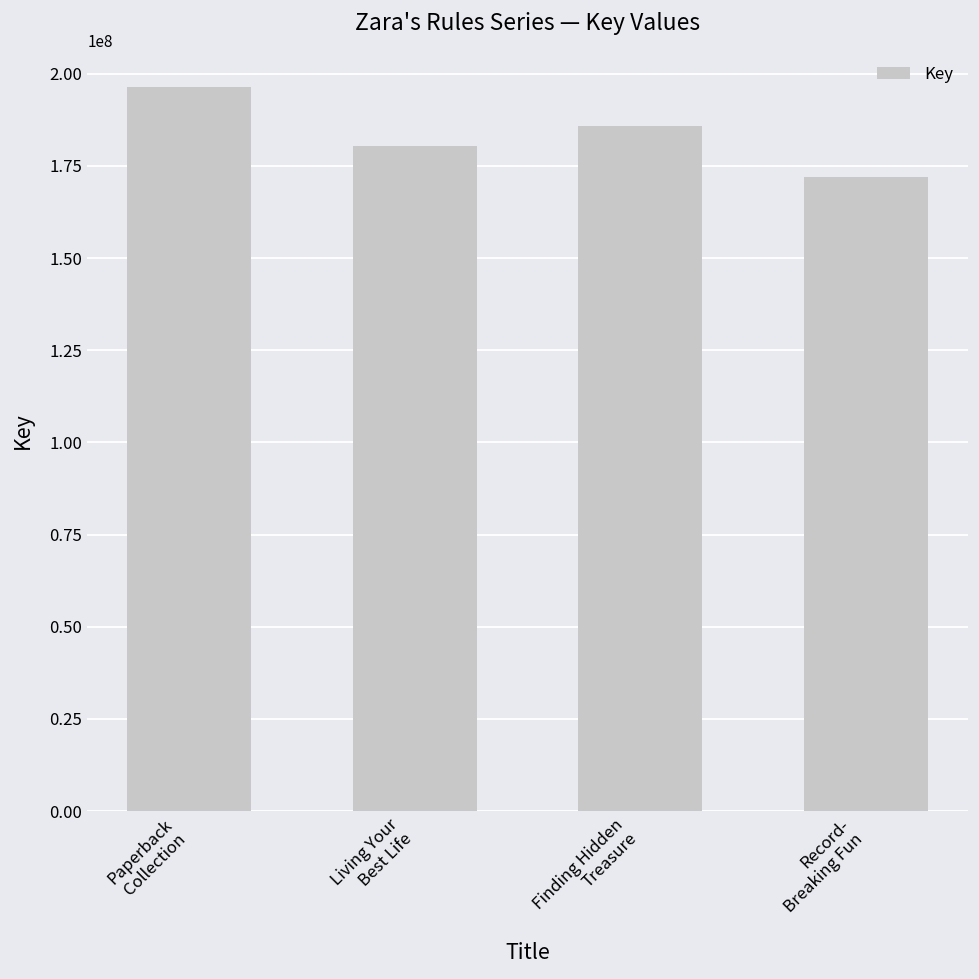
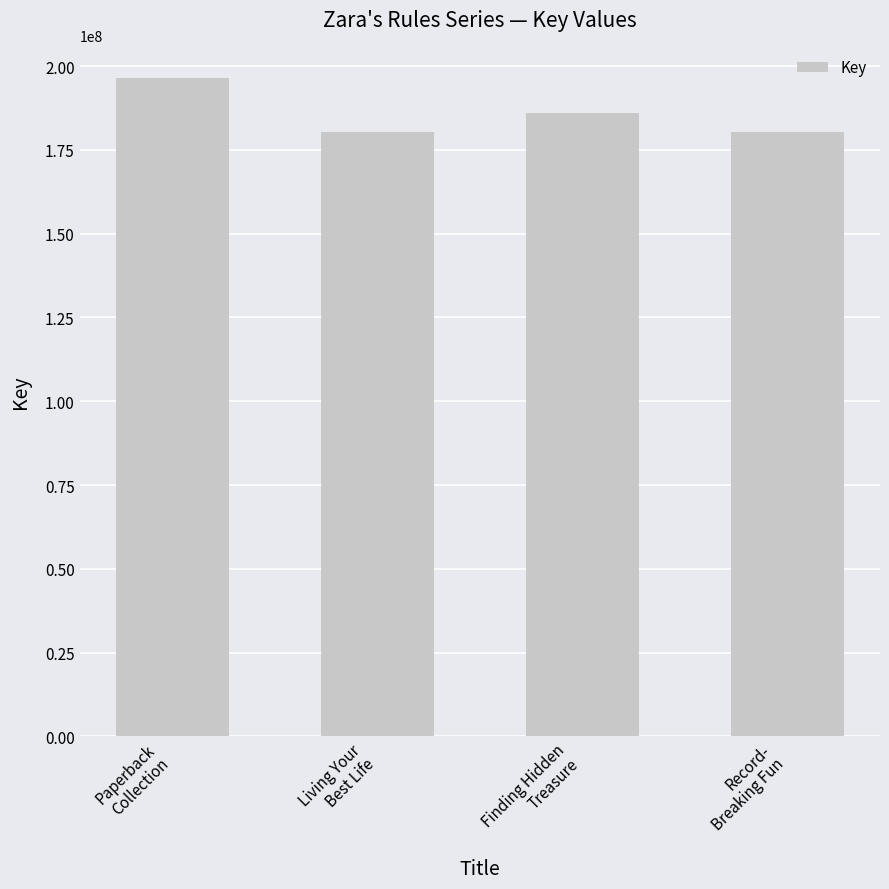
Record- Breaking Fun: 172000000 -> 180000000
